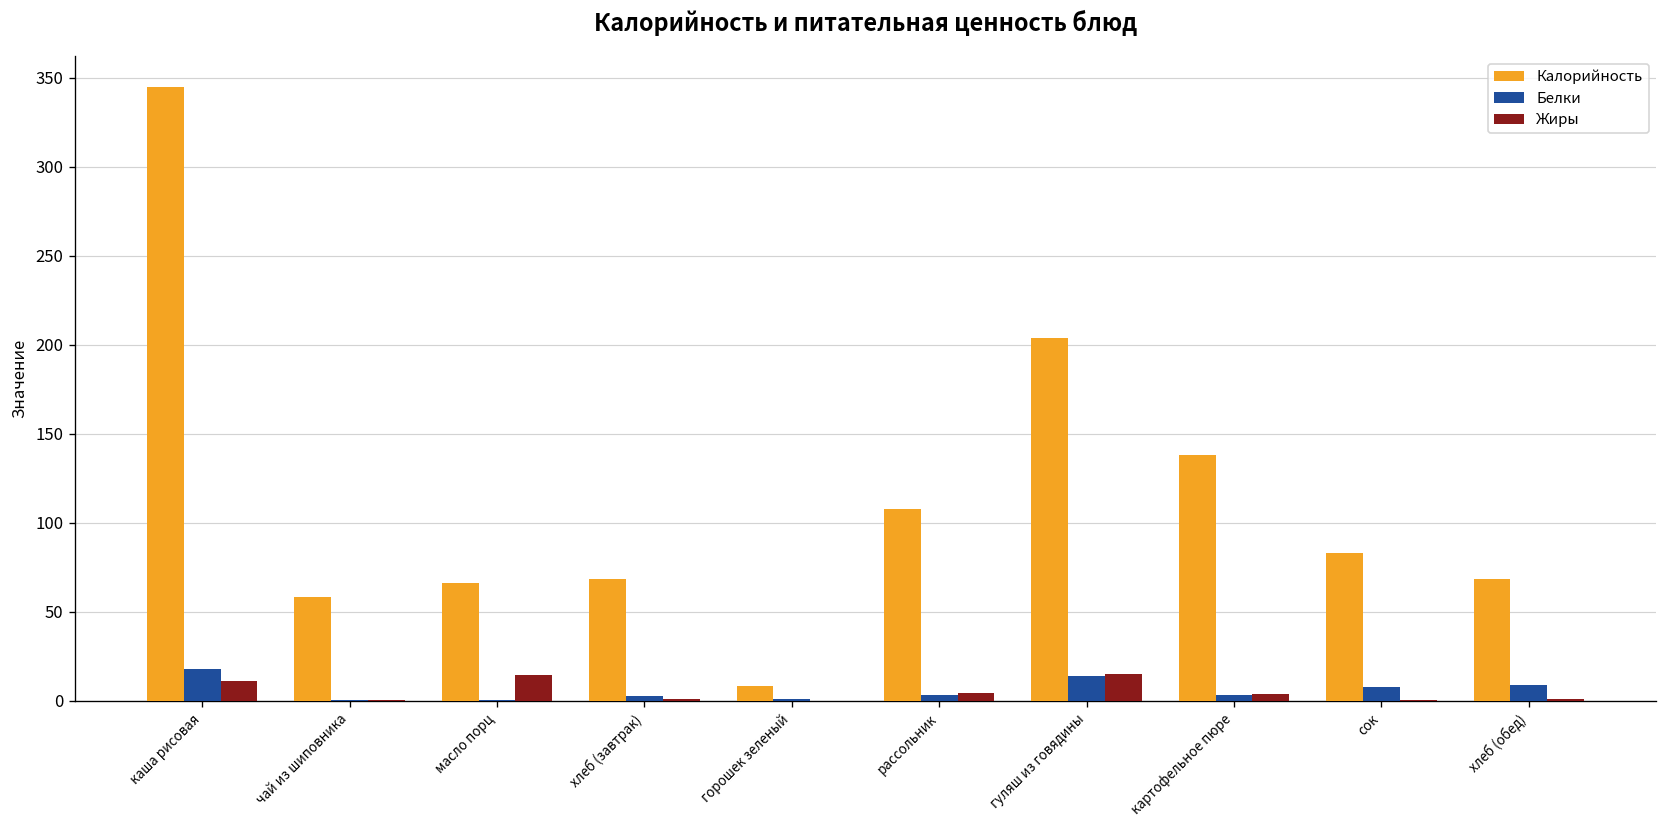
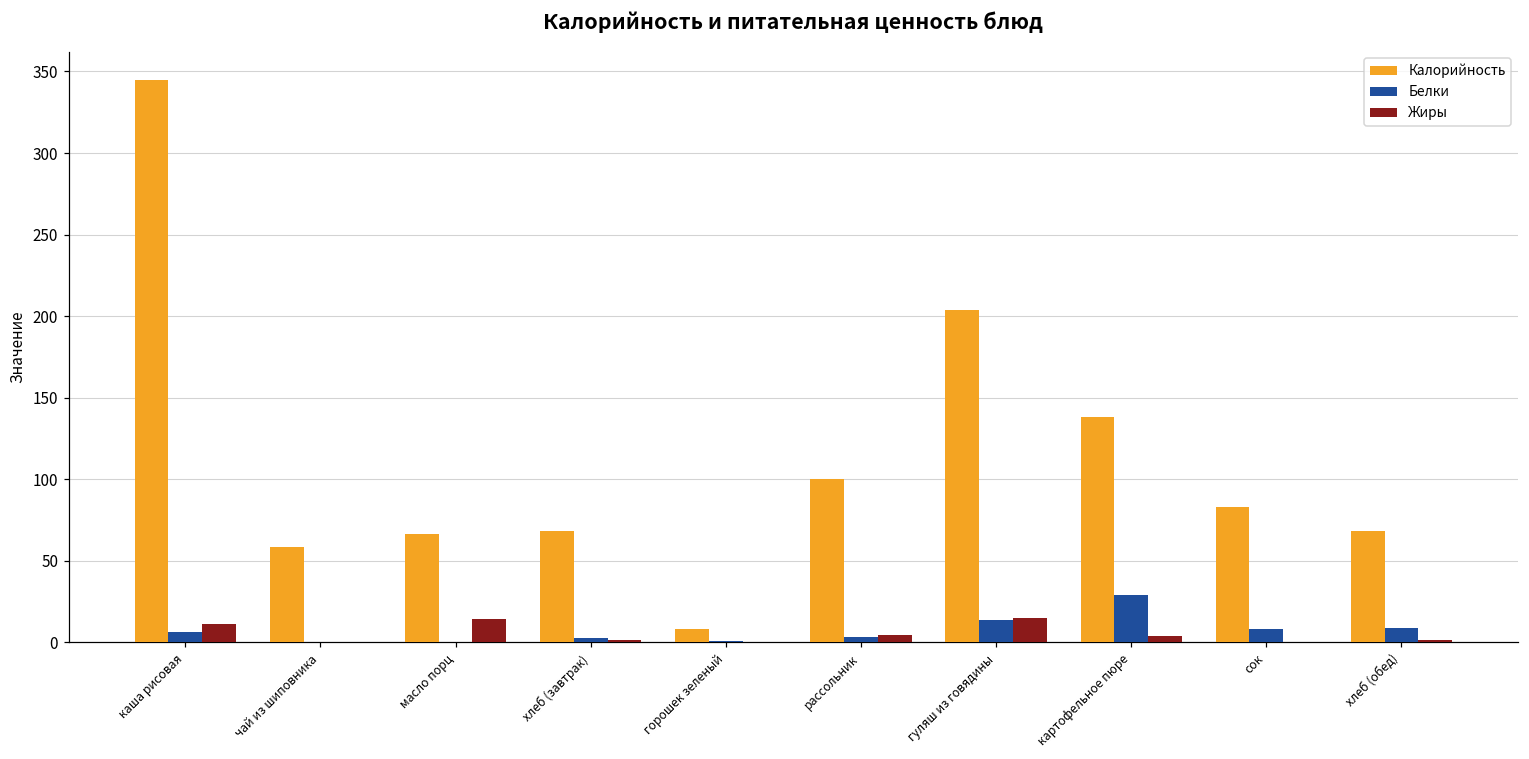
Белки, каша рисовая: 18 -> 6
Калорийность, рассольник: 108 -> 100
Белки, картофельное пюре: 3 -> 29
